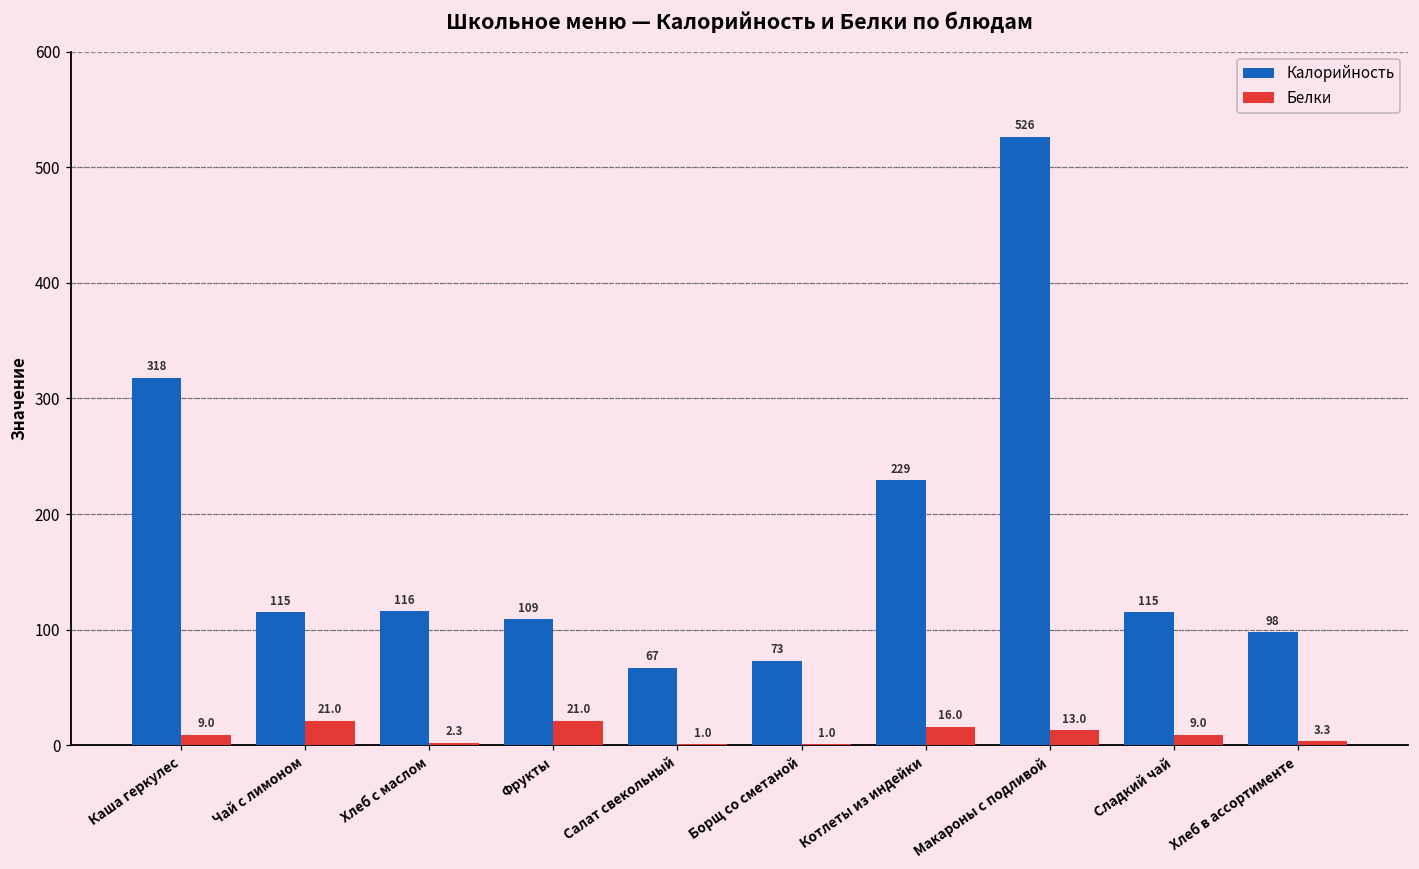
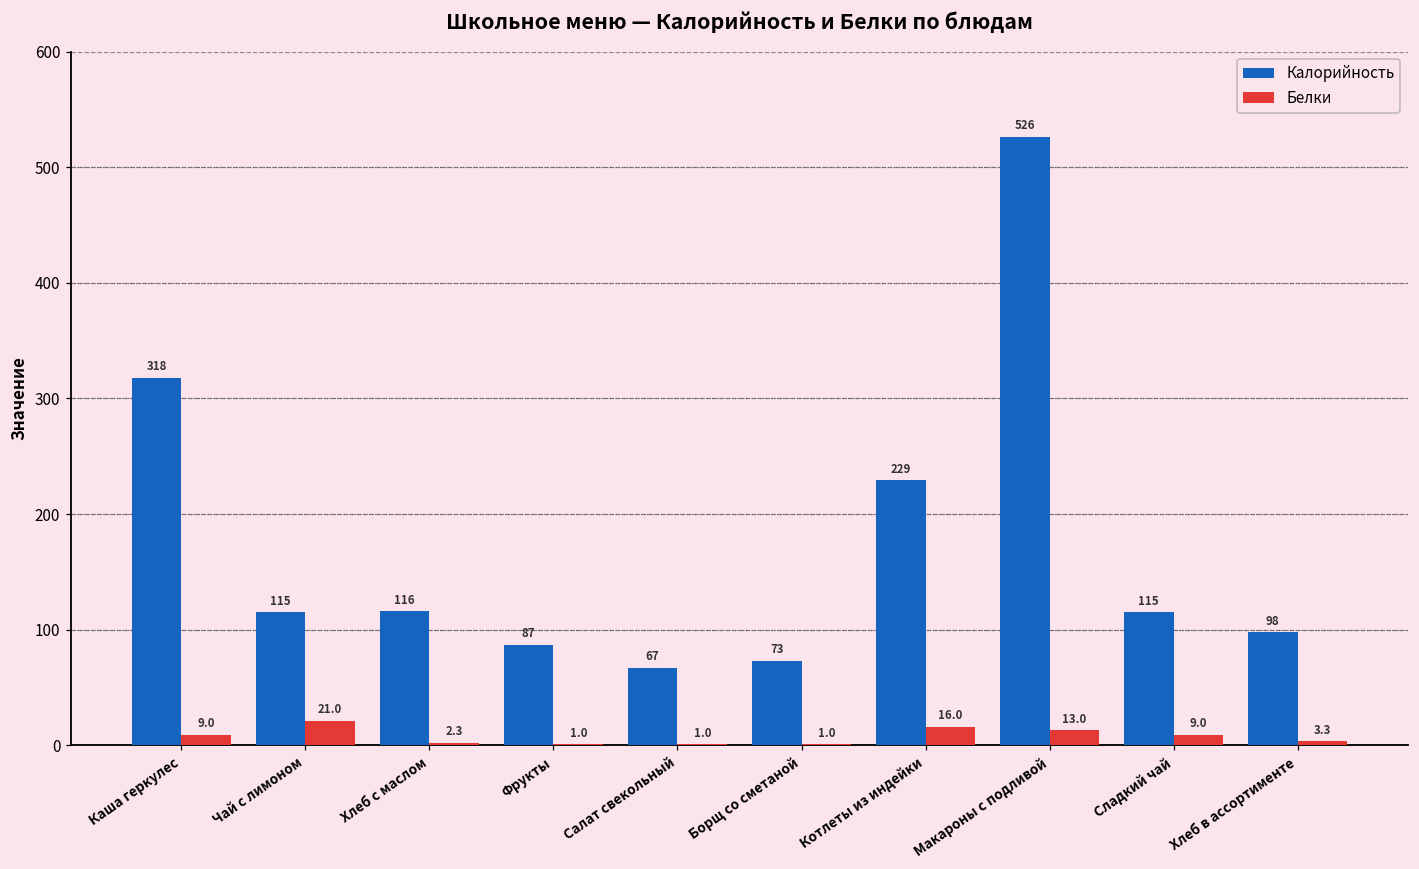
Калорийность, Фрукты: 109 -> 87
Белки, Фрукты: 21.0 -> 1.0
